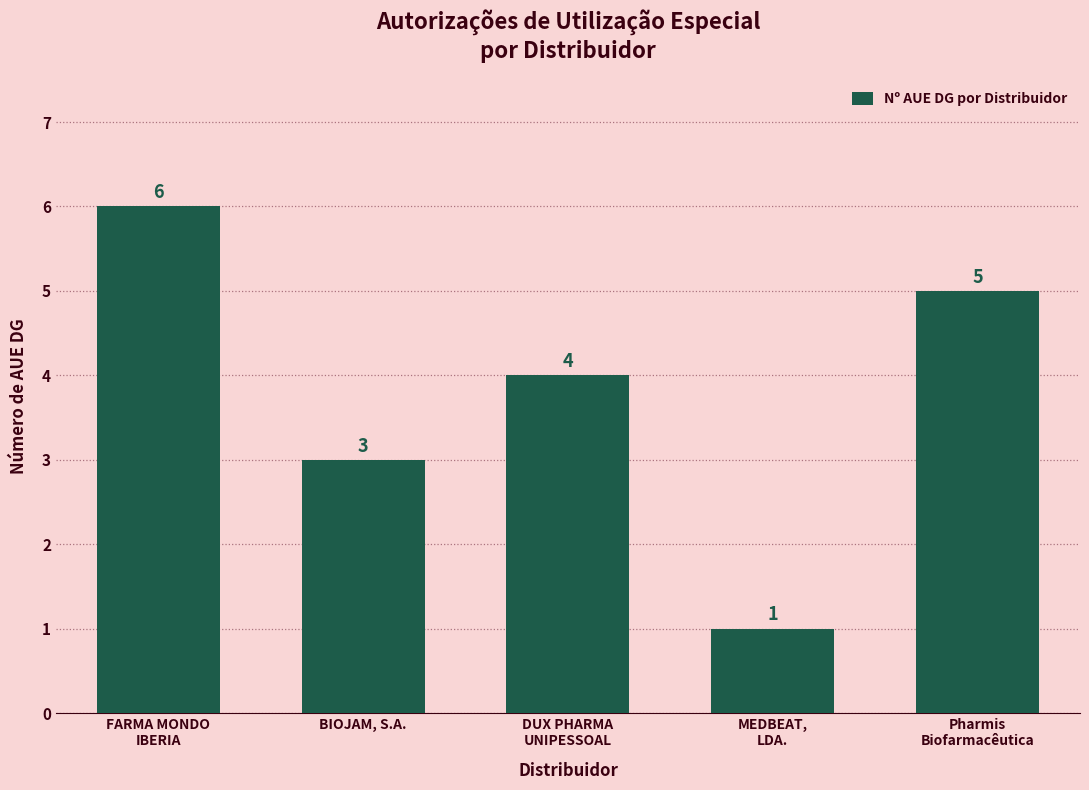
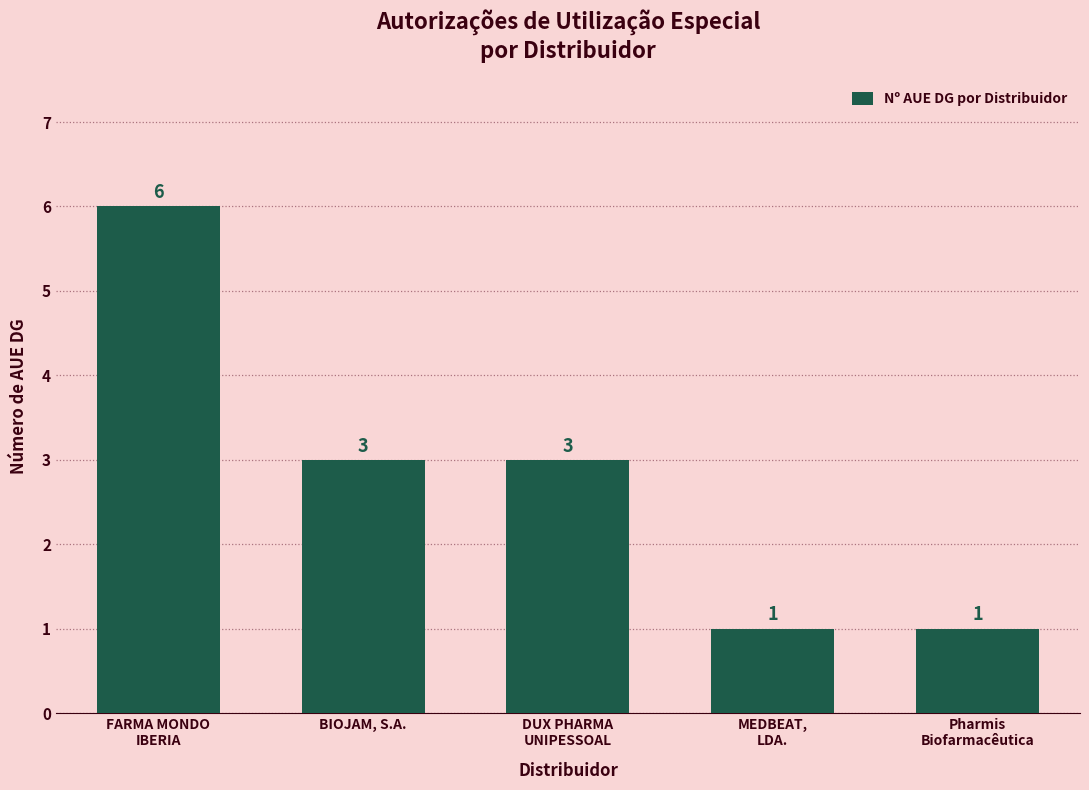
DUX PHARMA UNIPESSOAL: 4 -> 3
Pharmis Biofarmacêutica: 5 -> 1
